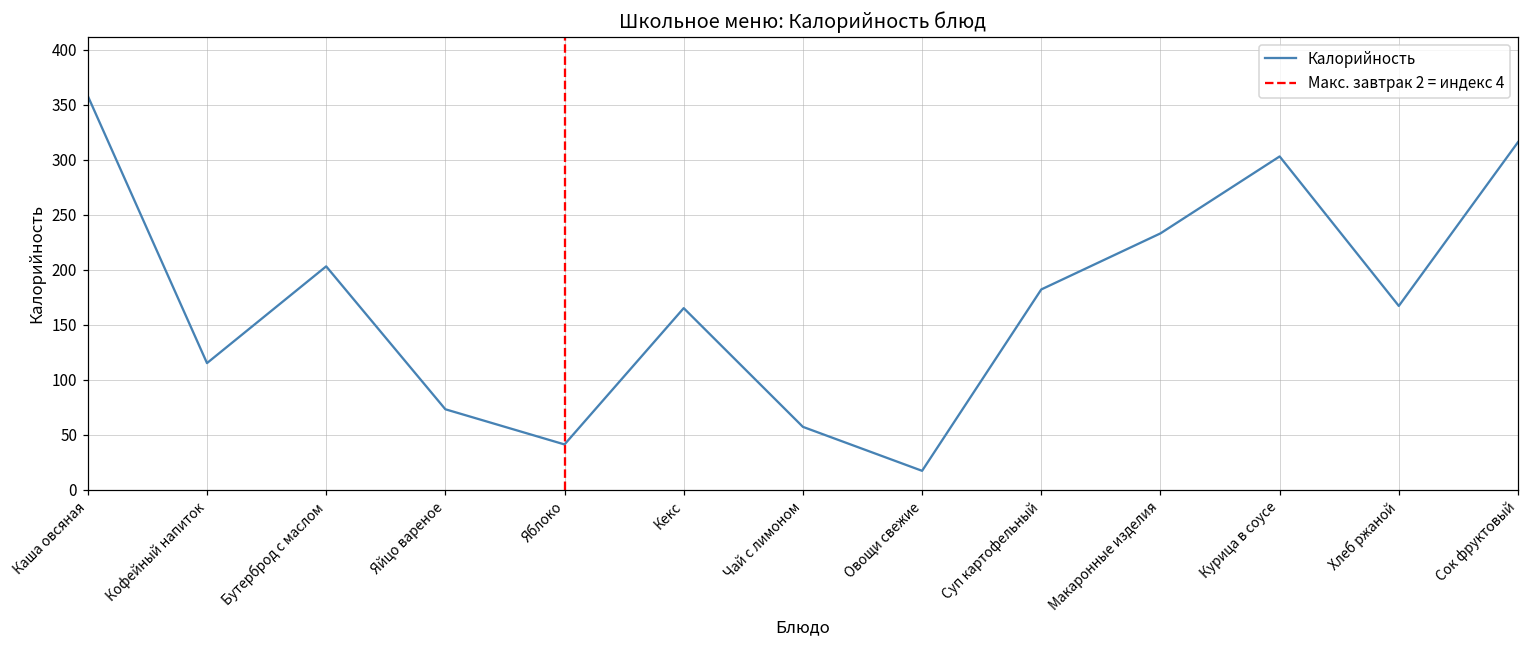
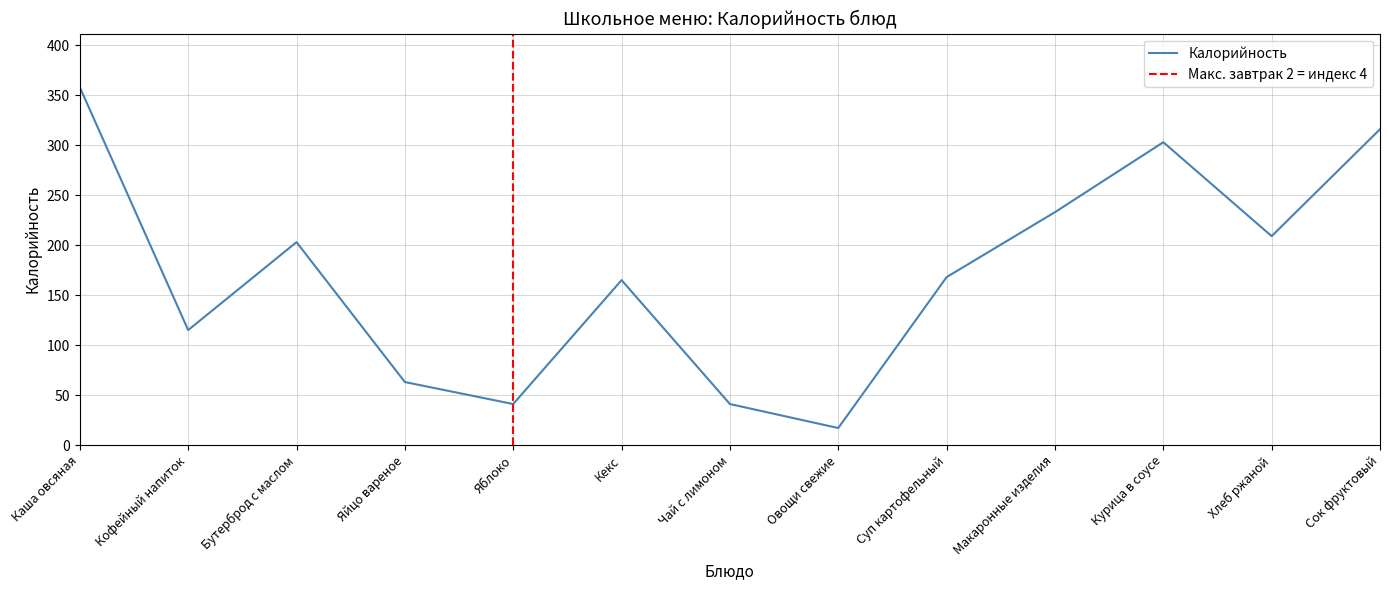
Яйцо вареное: 70 -> 60
Чай с лимоном: 60 -> 40
Суп картофельный: 180 -> 170
Хлеб ржаной: 170 -> 210
